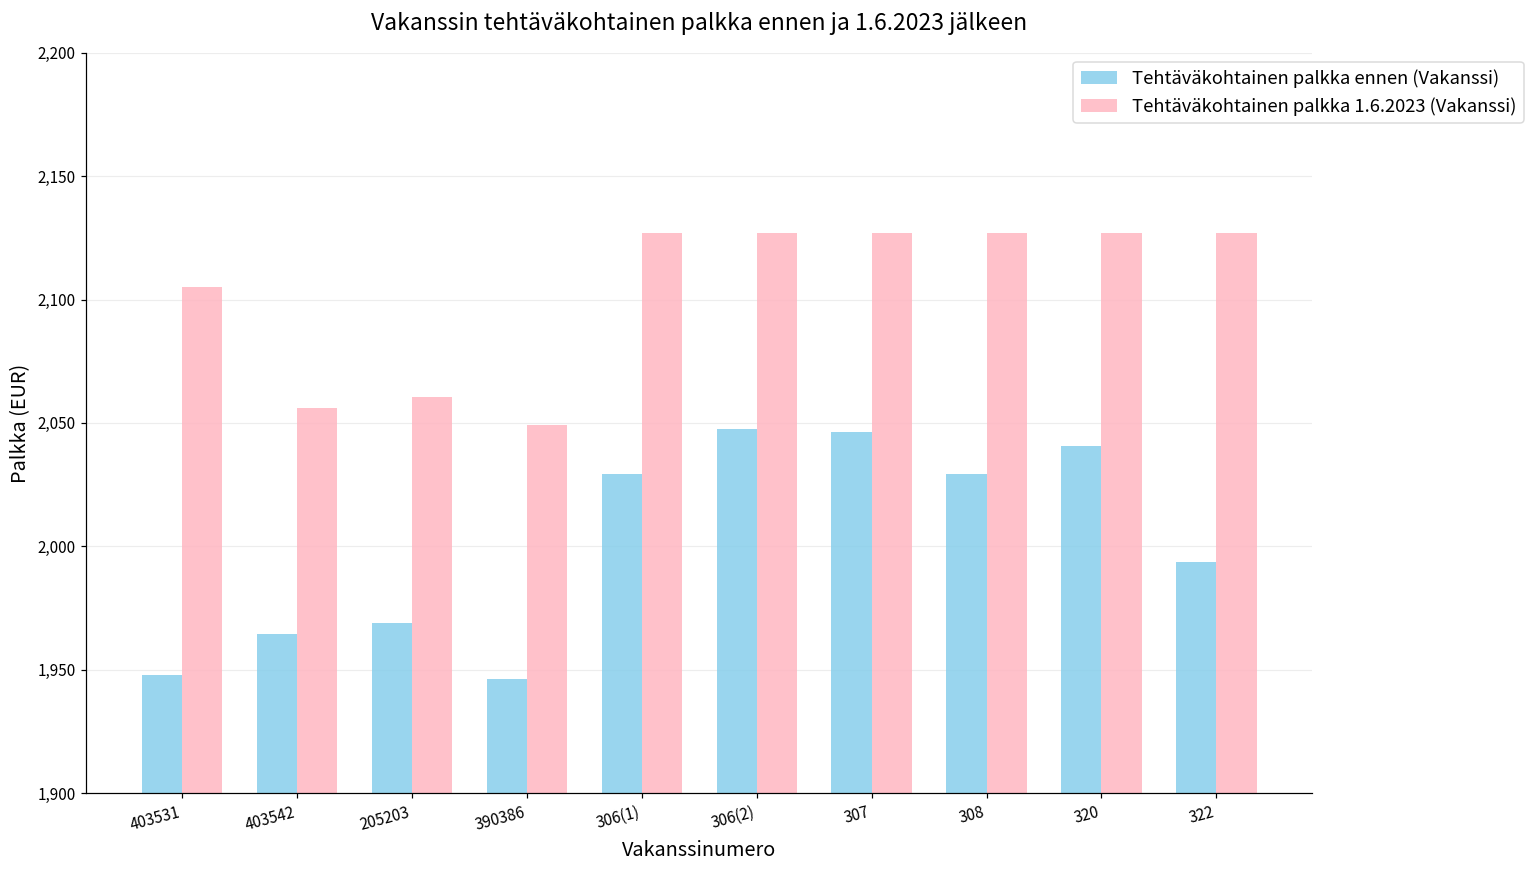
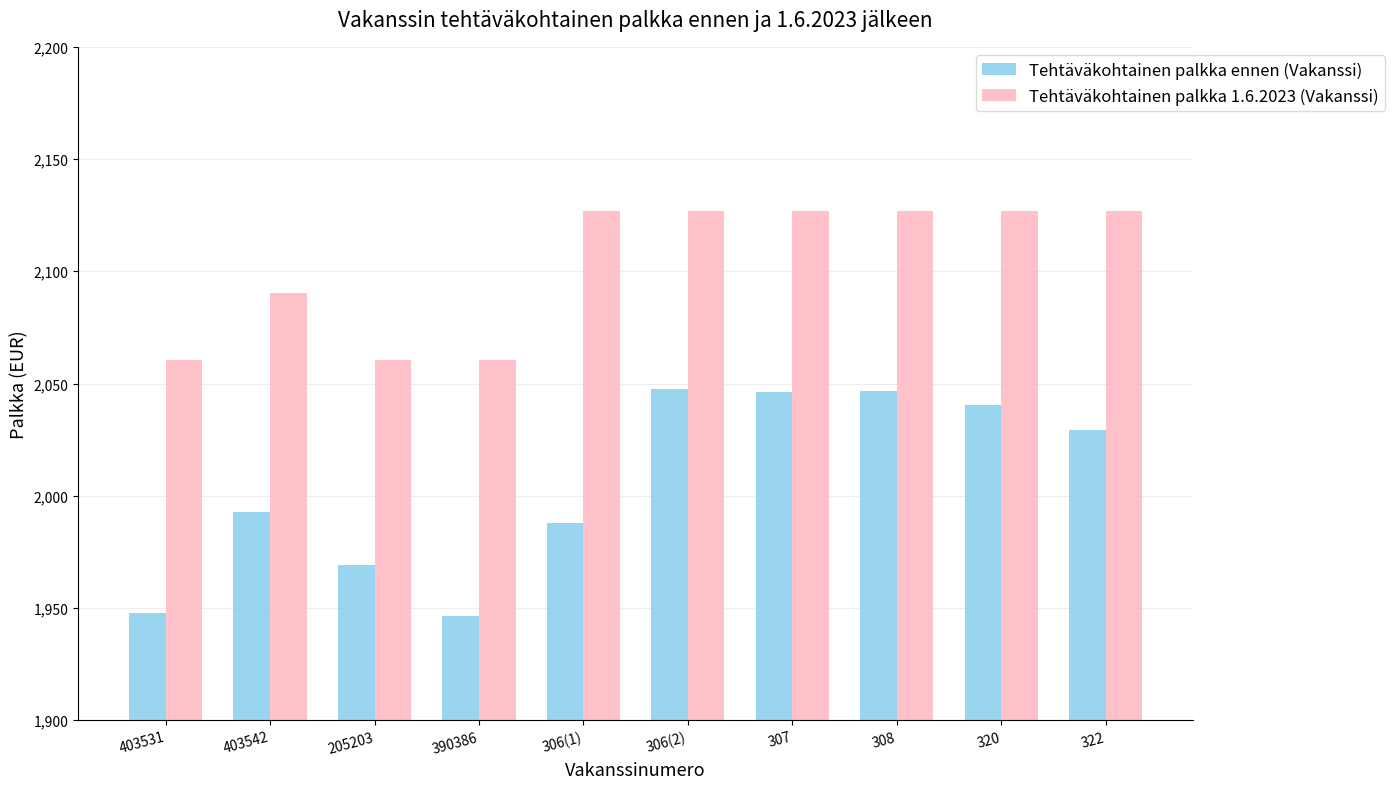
Tehtäväkohtainen palkka 1.6.2023 (Vakanssi), 403531: 2,105 -> 2,061
Tehtäväkohtainen palkka ennen (Vakanssi), 403542: 1,964 -> 1,993
Tehtäväkohtainen palkka 1.6.2023 (Vakanssi), 403542: 2,056 -> 2,090
Tehtäväkohtainen palkka 1.6.2023 (Vakanssi), 390386: 2,049 -> 2,061
Tehtäväkohtainen palkka ennen (Vakanssi), 306(1): 2,029 -> 1,988
Tehtäväkohtainen palkka ennen (Vakanssi), 308: 2,029 -> 2,047
Tehtäväkohtainen palkka ennen (Vakanssi), 322: 1,994 -> 2,029
